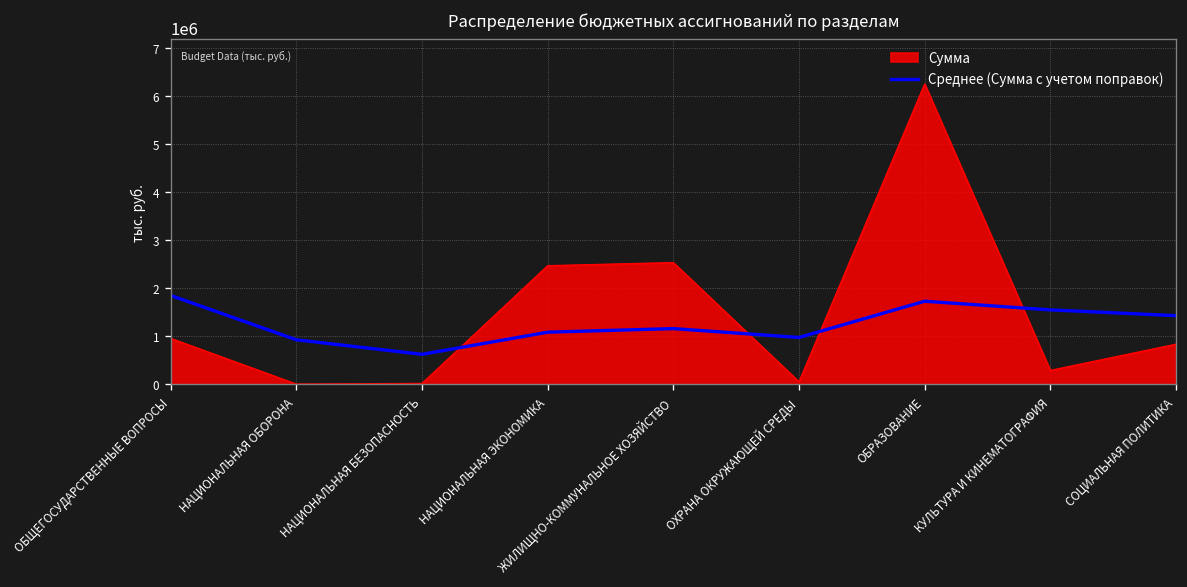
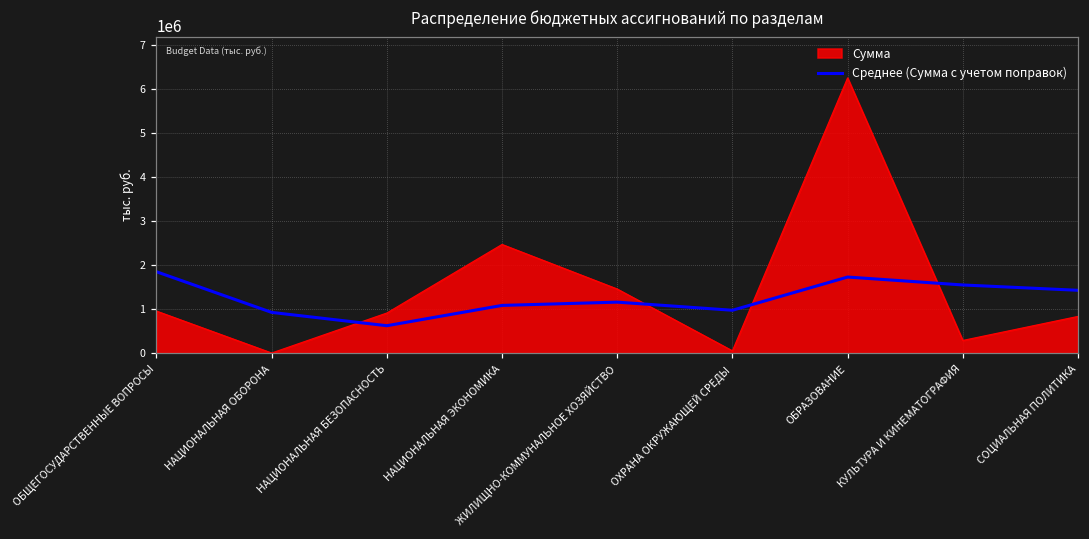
Сумма, НАЦИОНАЛЬНАЯ БЕЗОПАСНОСТЬ: 0 -> 900000
Сумма, ЖИЛИЩНО-КОММУНАЛЬНОЕ ХОЗЯЙСТВО: 2500000 -> 1500000
